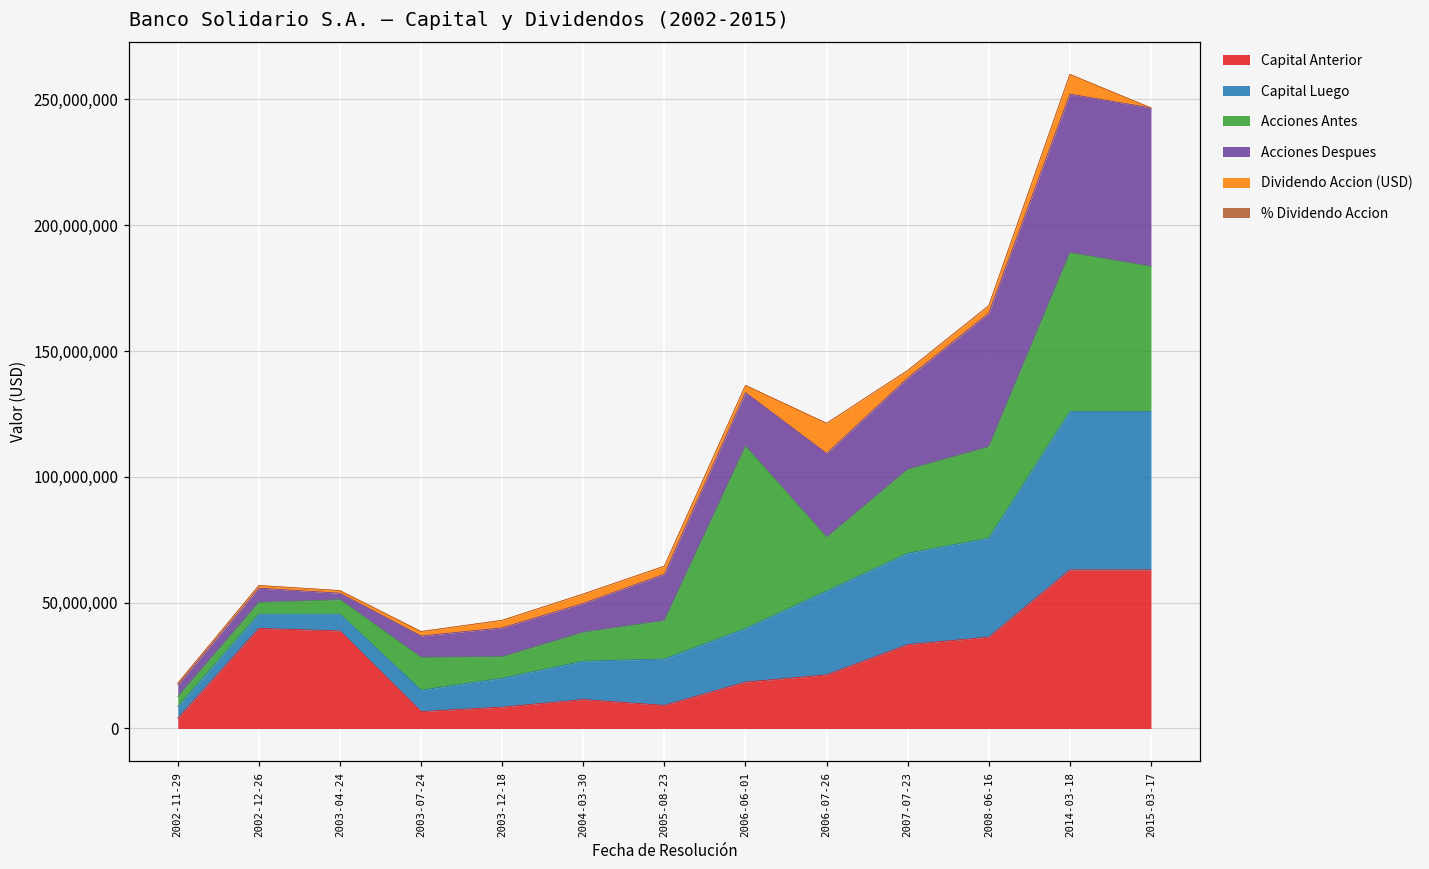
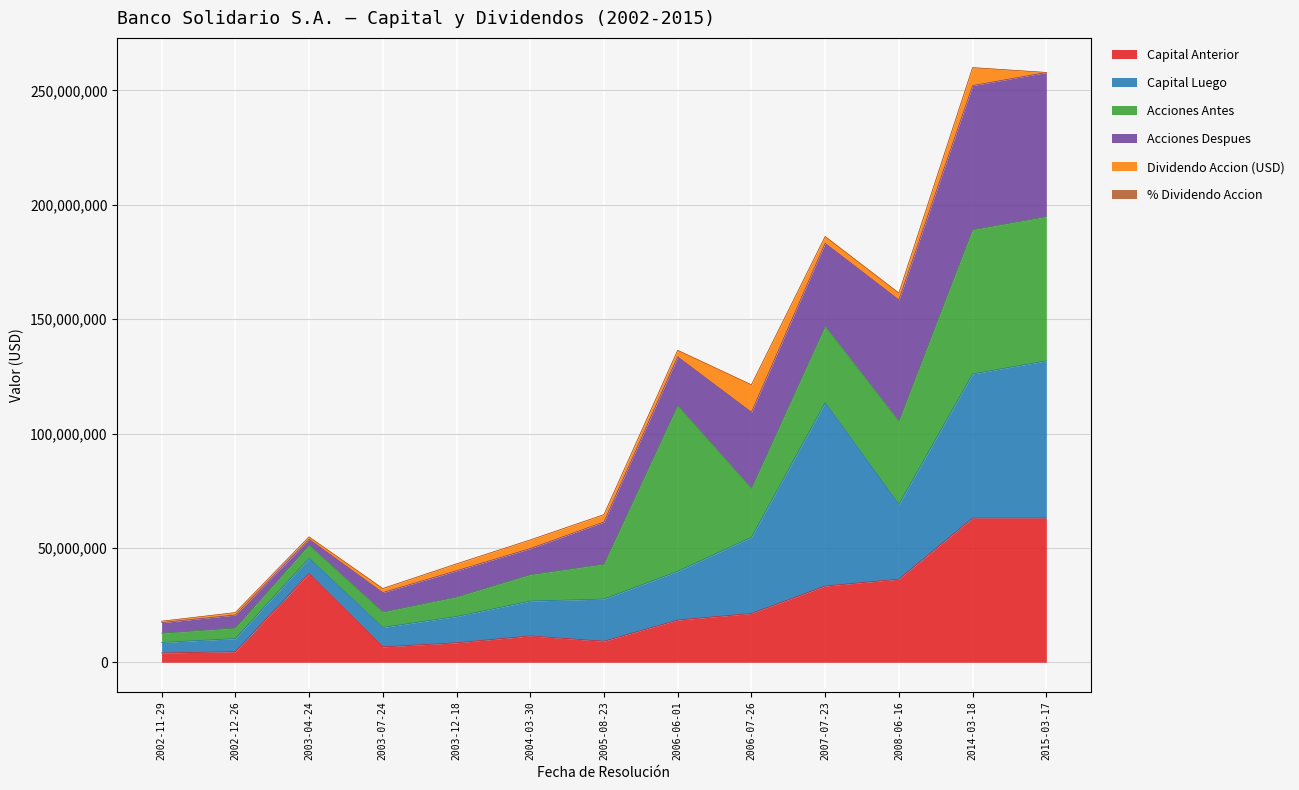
Capital Anterior, 2002-12-26: 40,000,000 -> 5,000,000
Acciones Antes, 2003-07-24: 13,000,000 -> 7,000,000
Capital Luego, 2007-07-23: 36,000,000 -> 80,000,000
Capital Luego, 2008-06-16: 39,000,000 -> 33,000,000
Capital Luego, 2015-03-17: 63,000,000 -> 69,000,000
Acciones Antes, 2015-03-17: 58,000,000 -> 63,000,000
